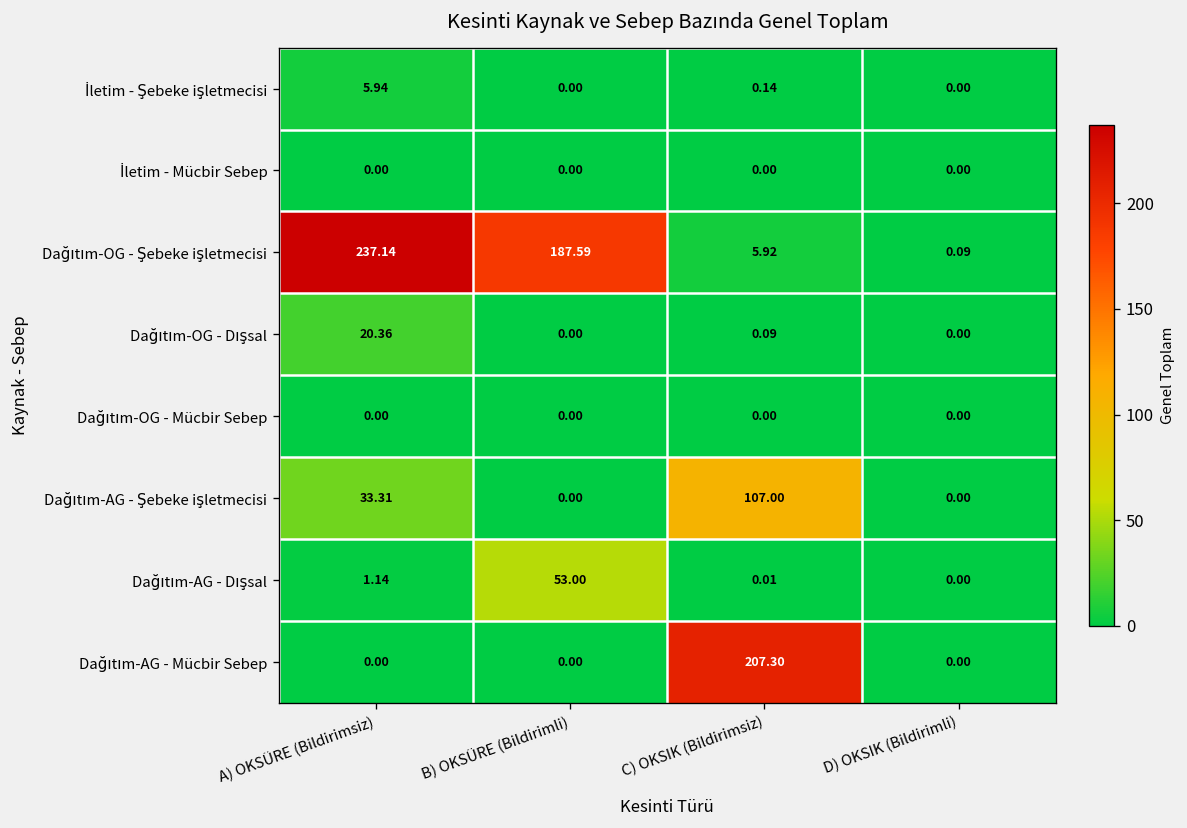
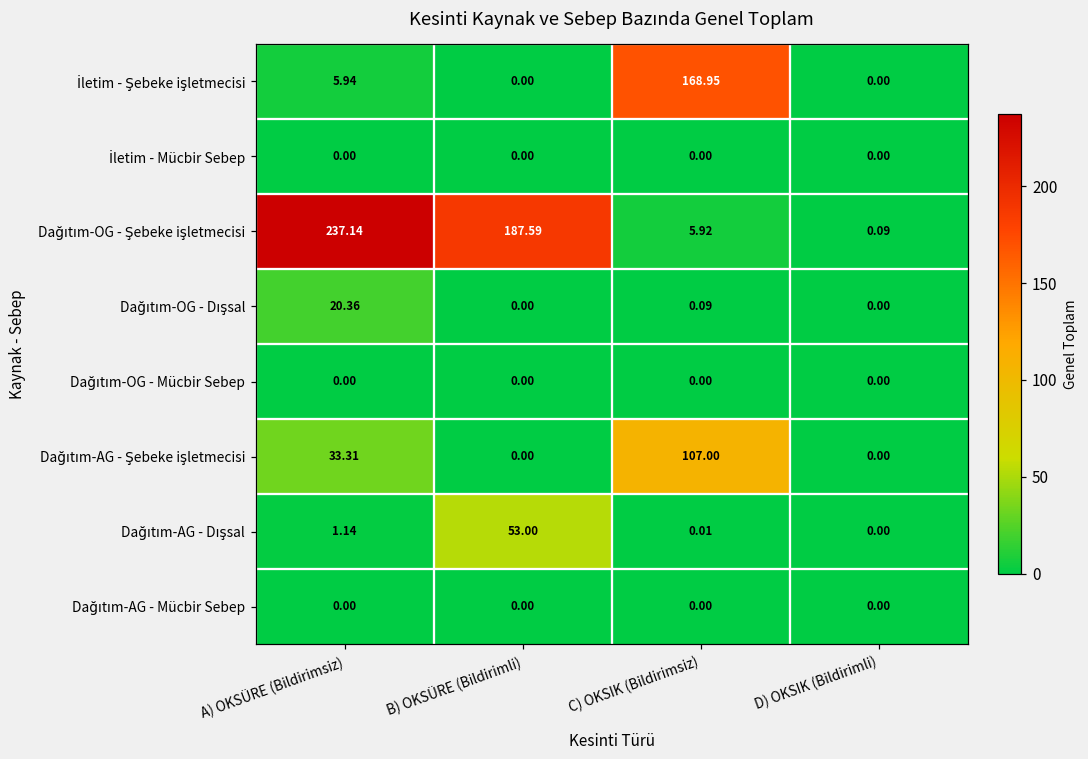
İletim - Şebeke işletmecisi, C) OKSIK (Bildirimsiz): 0.14 -> 168.95
Dağıtım-AG - Mücbir Sebep, C) OKSIK (Bildirimsiz): 207.30 -> 0.00
